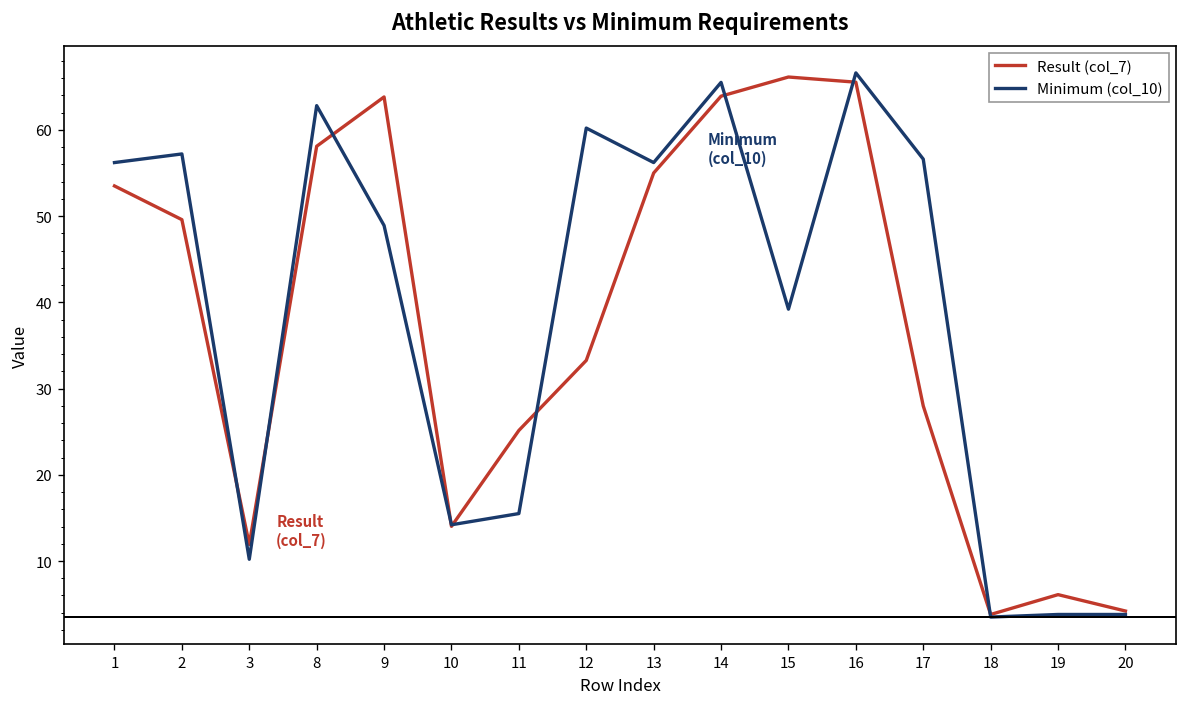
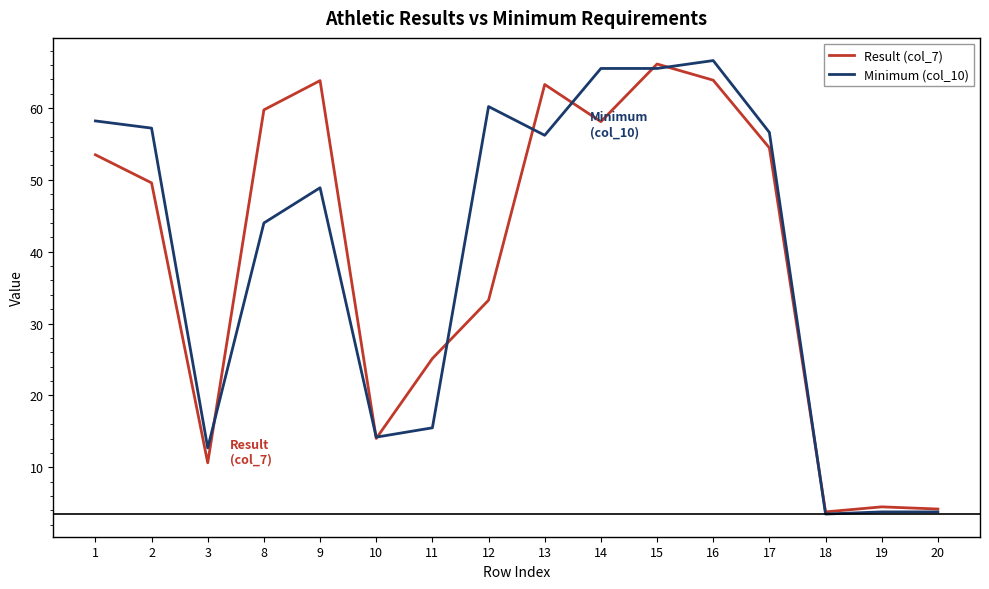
Minimum (col_10), 1: 56 -> 58
Result (col_7), 3: 12 -> 11
Minimum (col_10), 3: 10 -> 13
Result (col_7), 8: 58 -> 60
Minimum (col_10), 8: 63 -> 44
Result (col_7), 13: 55 -> 63
Result (col_7), 14: 64 -> 58
Minimum (col_10), 15: 39 -> 66
Result (col_7), 16: 66 -> 64
Result (col_7), 17: 28 -> 54
Result (col_7), 19: 6 -> 5
